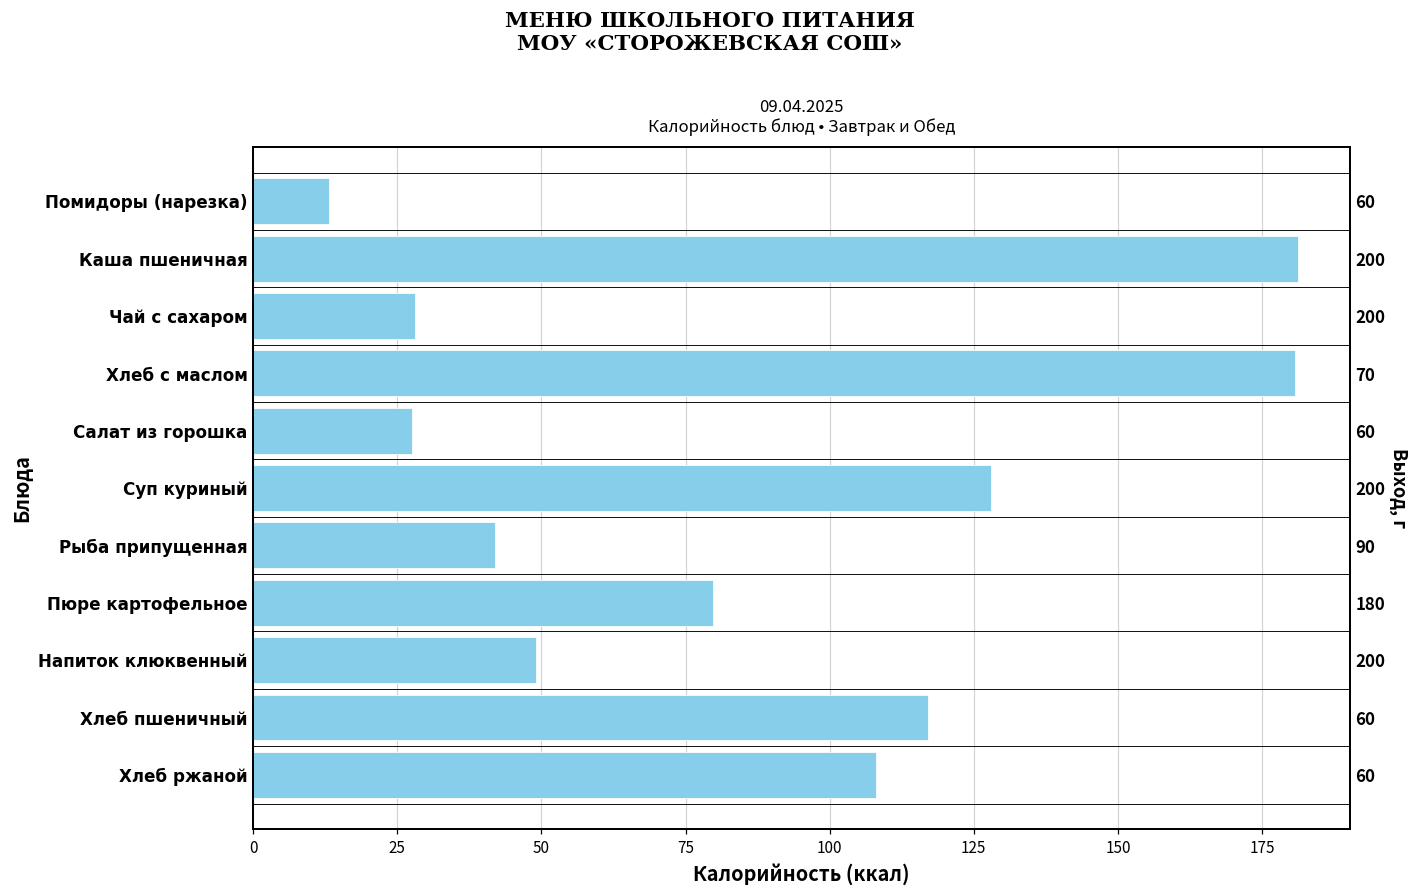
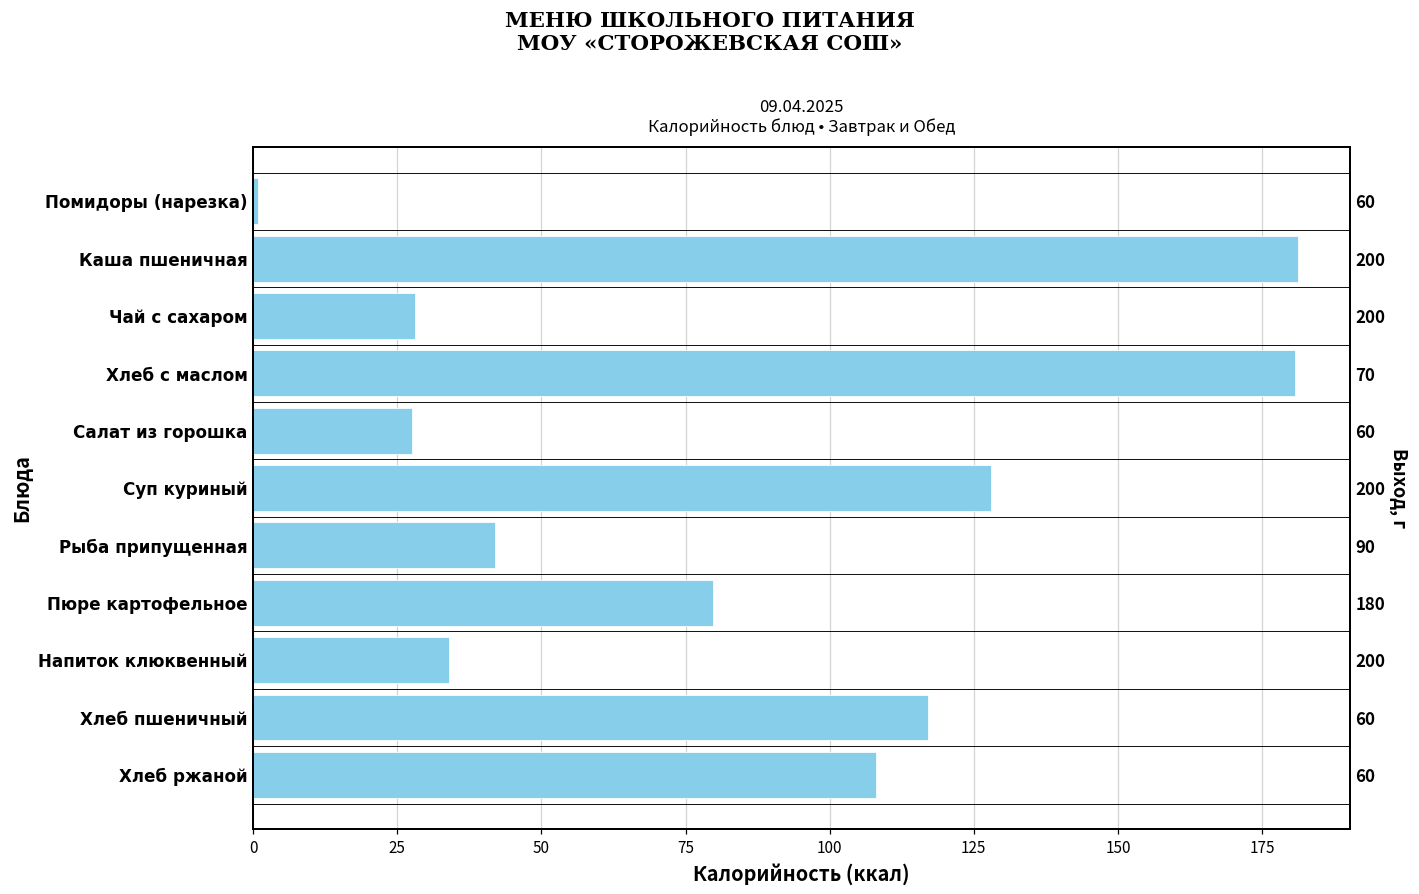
Помидоры (нарезка): 13 -> 1
Напиток клюквенный: 49 -> 34
